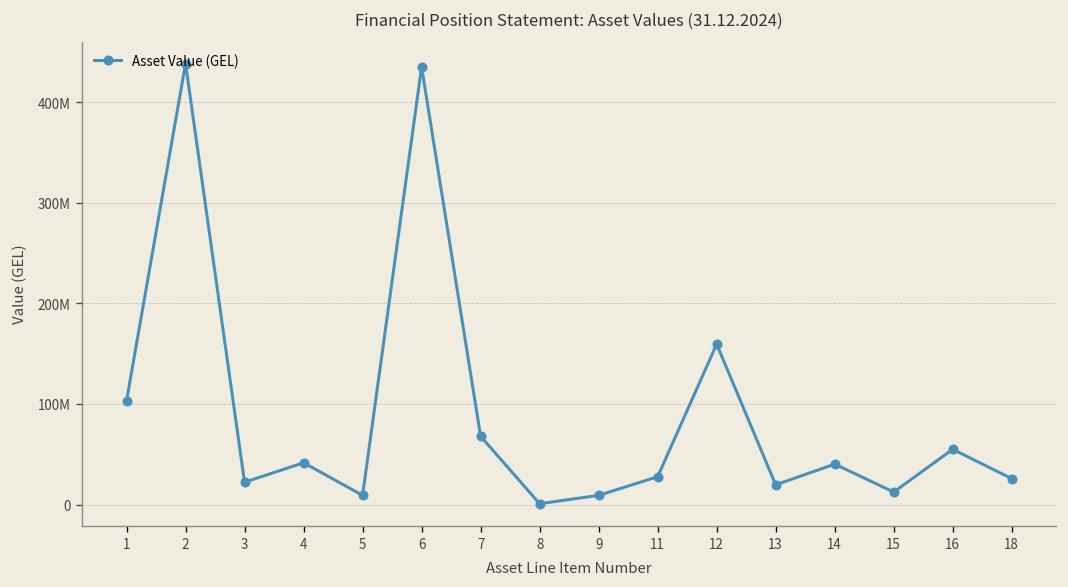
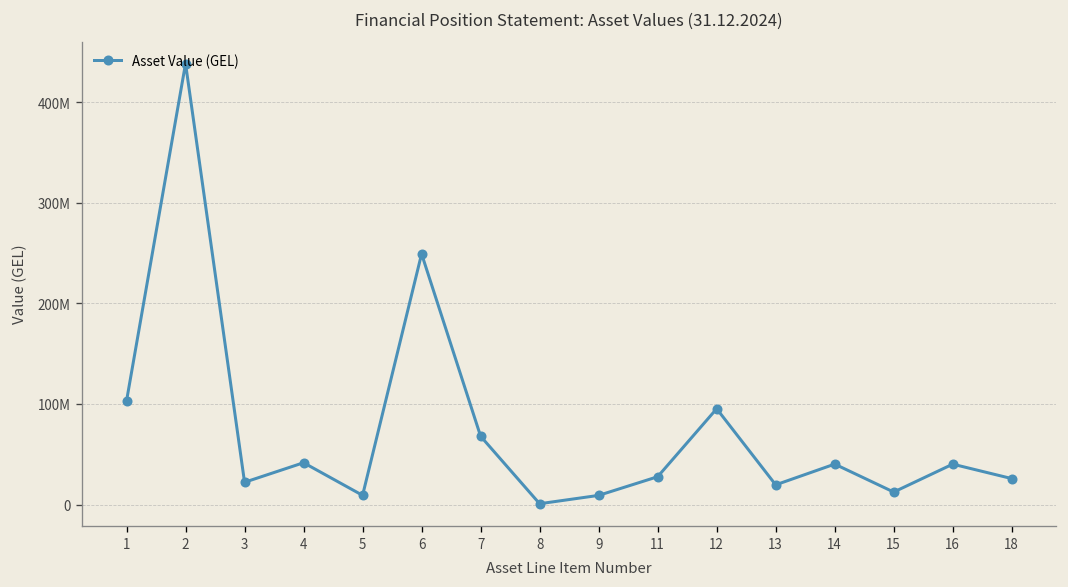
6: 440000000 -> 250000000
12: 160000000 -> 100000000
16: 50000000 -> 40000000
